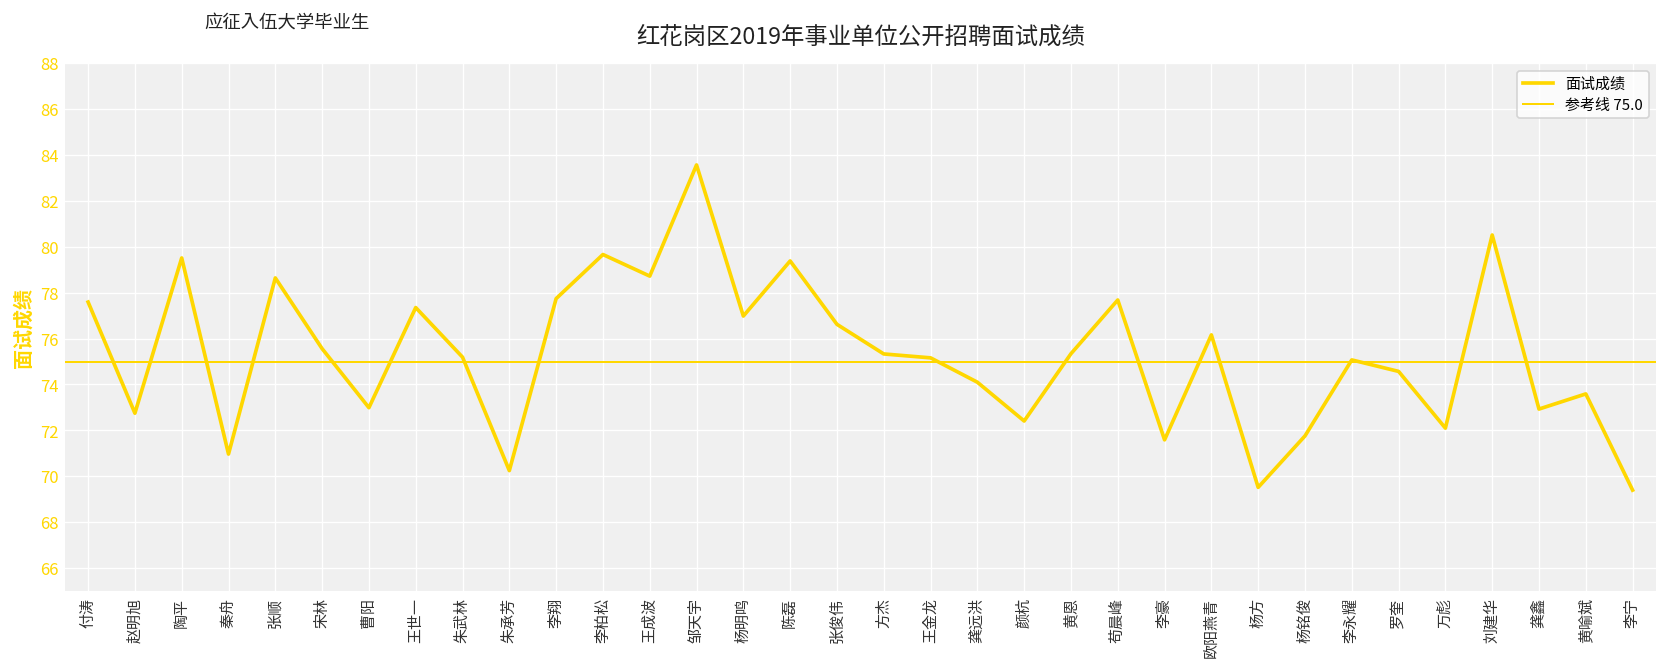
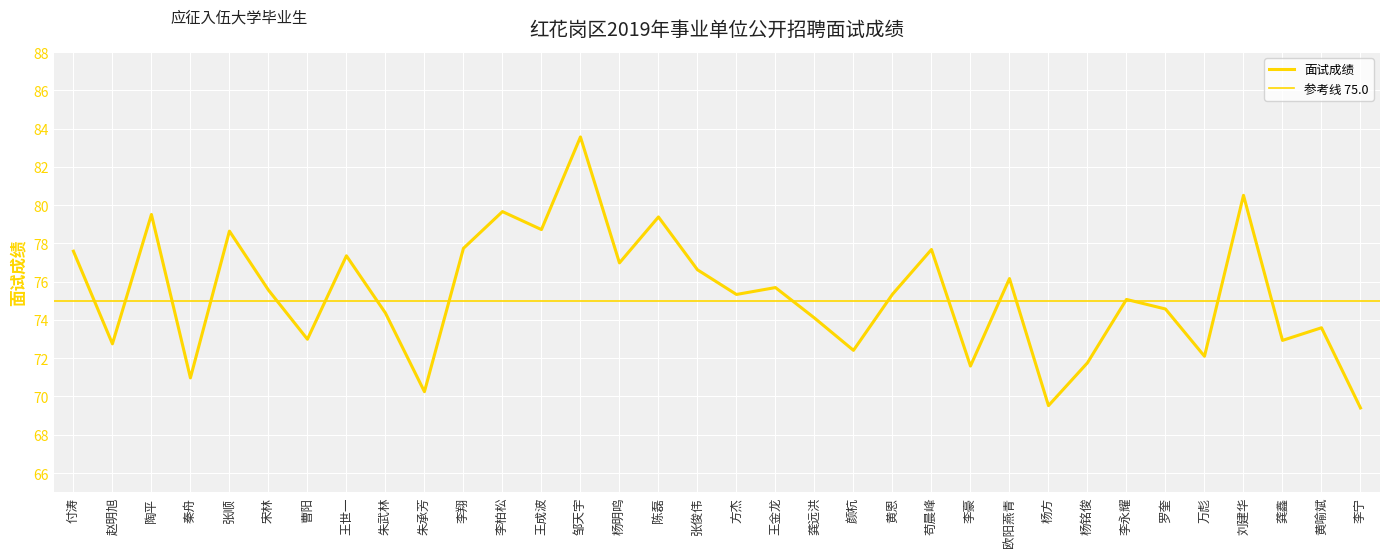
朱武林: 75.2 -> 74.4
王金龙: 75.2 -> 75.7
